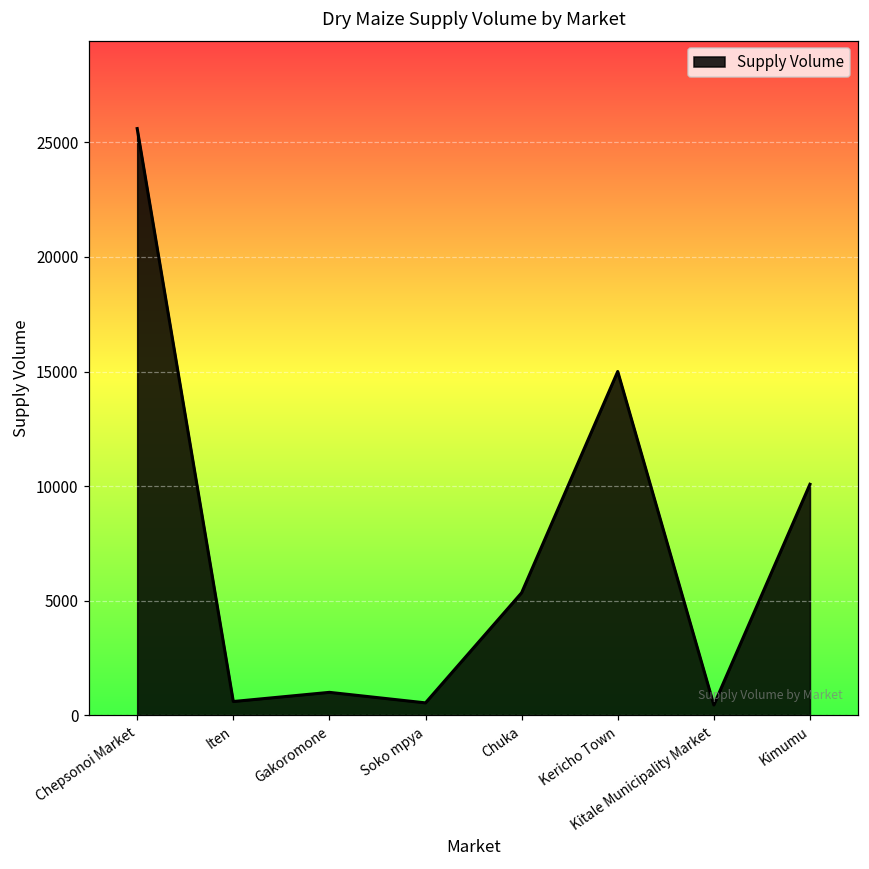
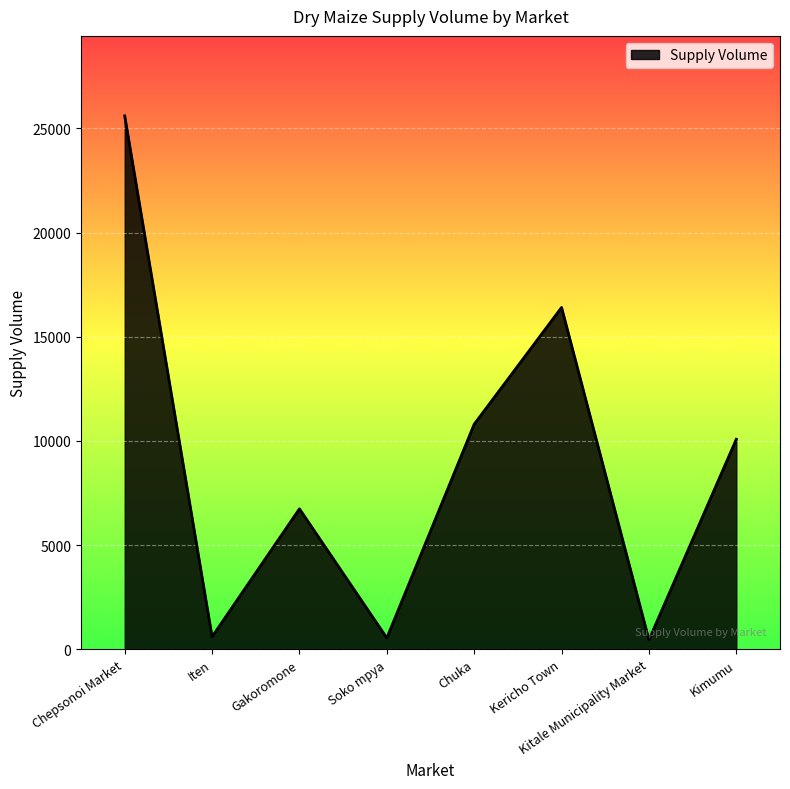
Gakoromone: 1000 -> 6700
Chuka: 5300 -> 10800
Kericho Town: 15000 -> 16400
